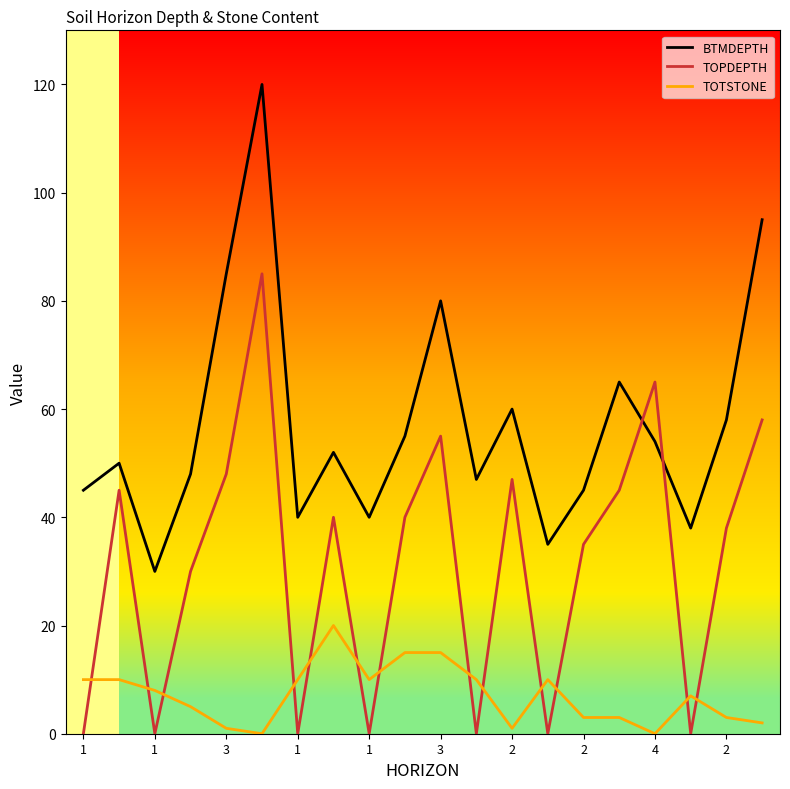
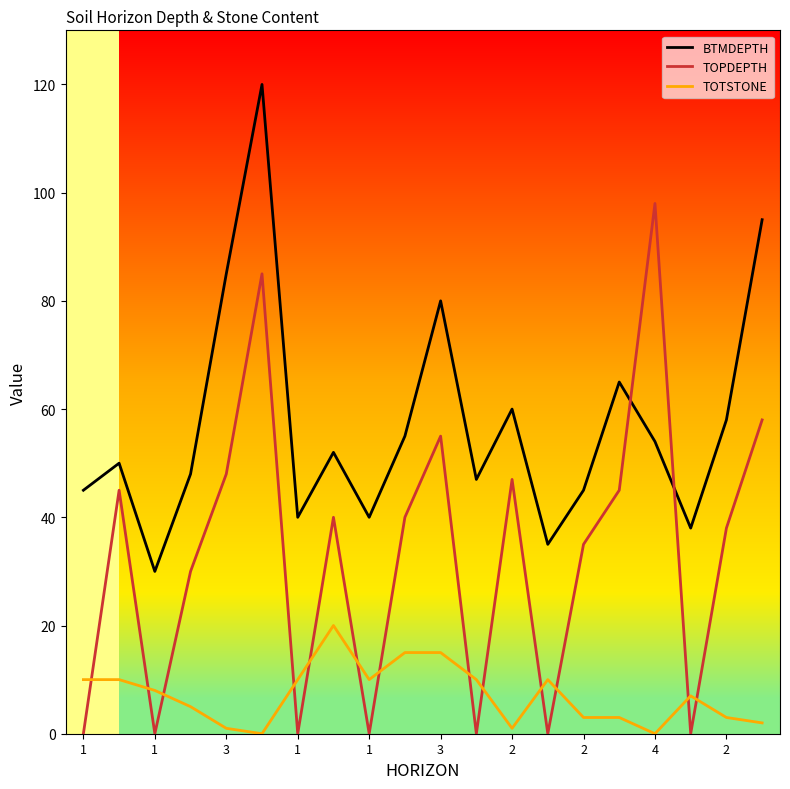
TOPDEPTH, 4: 65 -> 98
